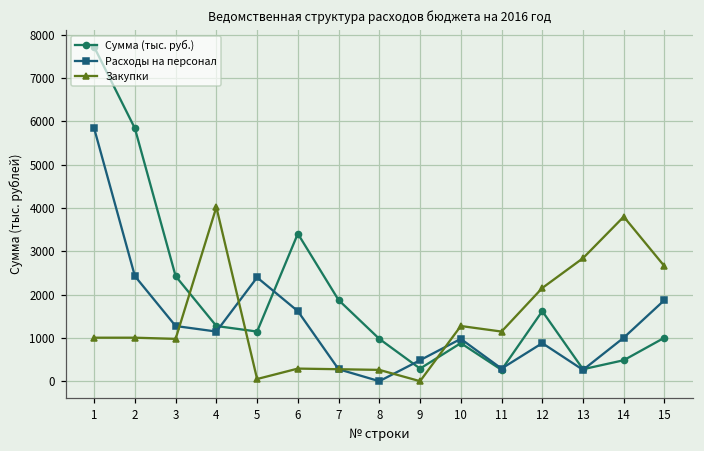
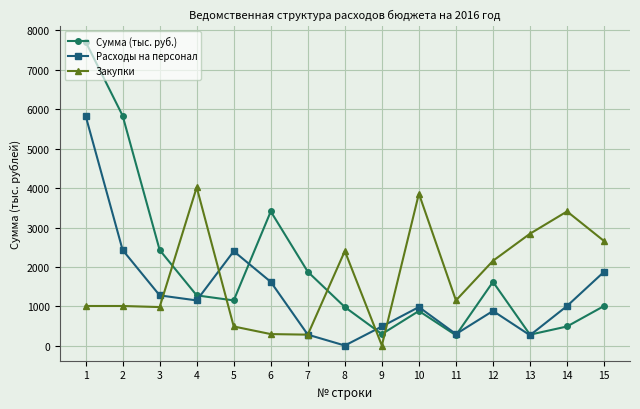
Закупки, 5: 100 -> 500
Закупки, 8: 300 -> 2400
Закупки, 10: 1300 -> 3900
Закупки, 14: 3800 -> 3400
